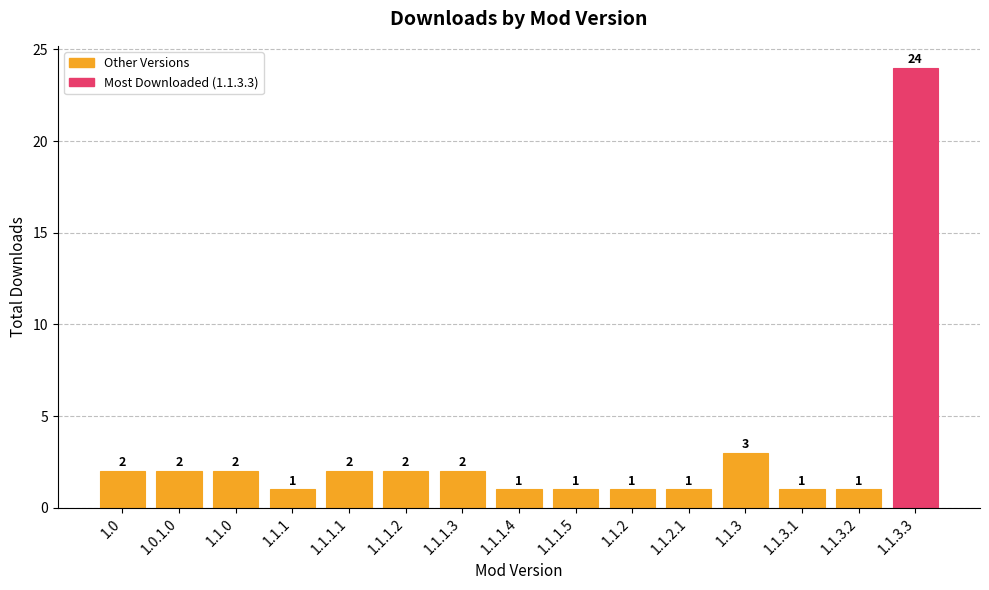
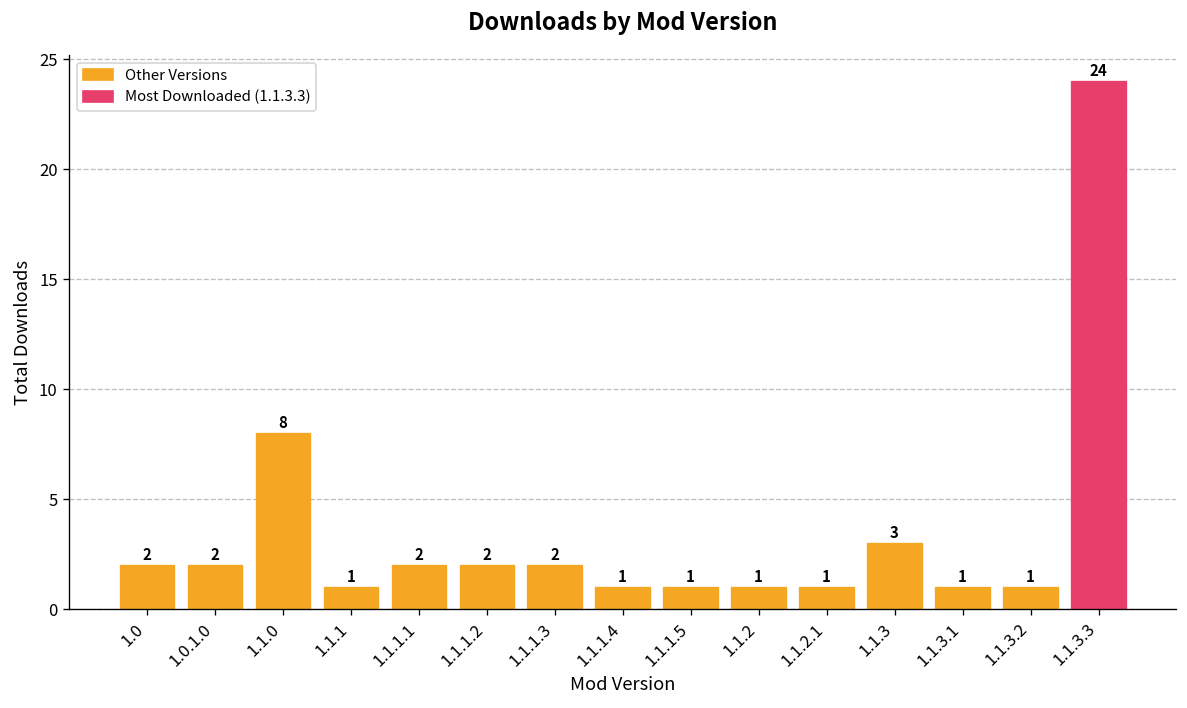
1.1.0: 2 -> 8
